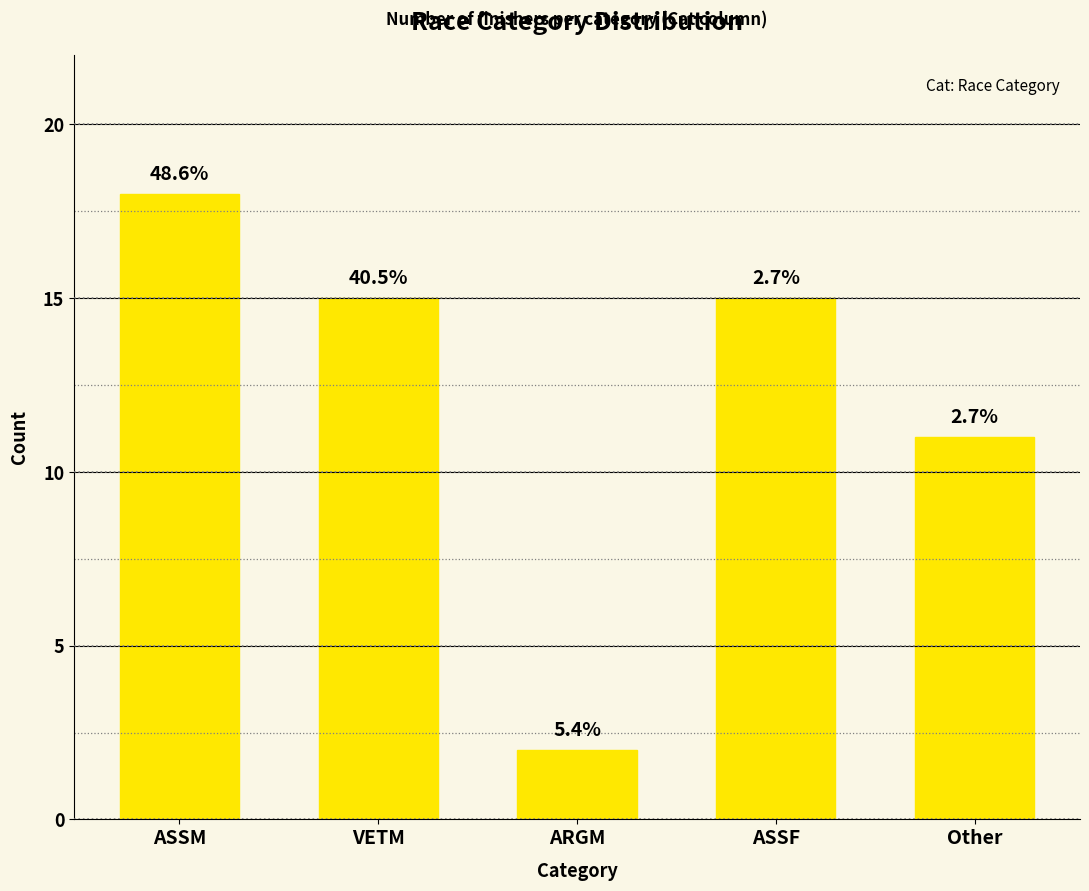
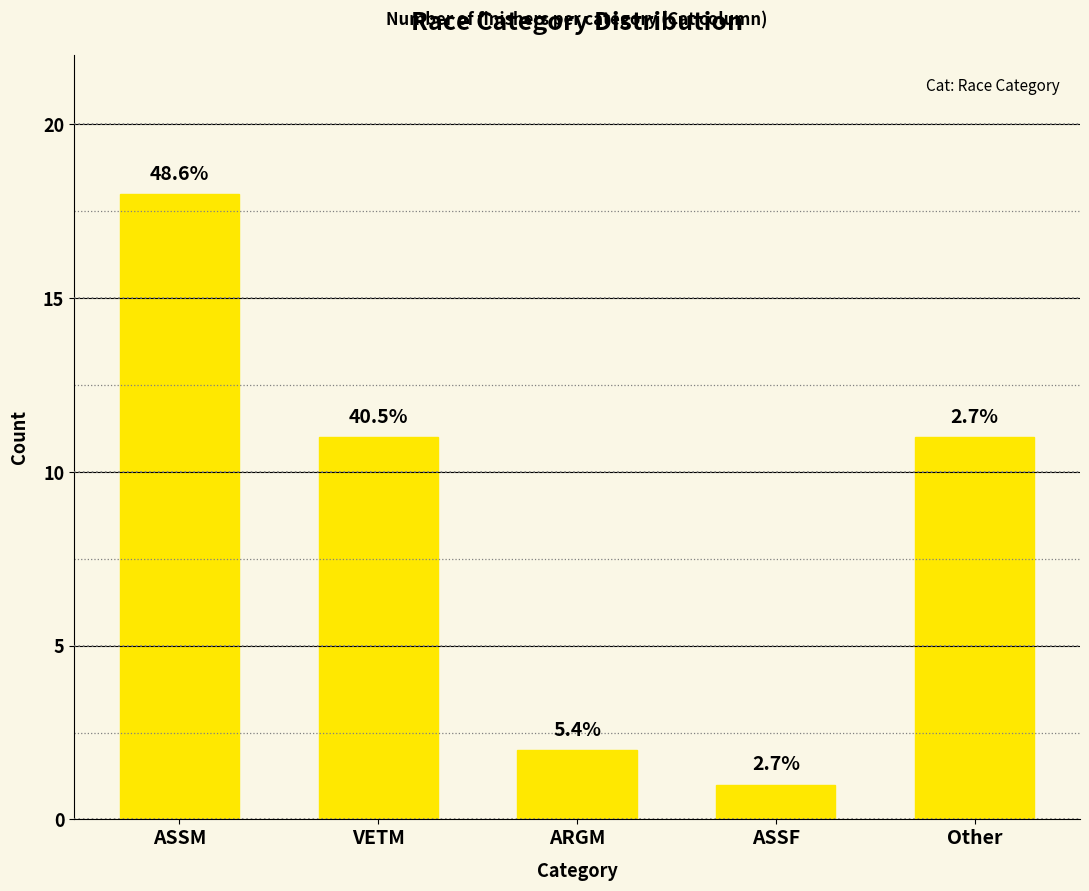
VETM: 15 -> 11
ASSF: 15 -> 1
